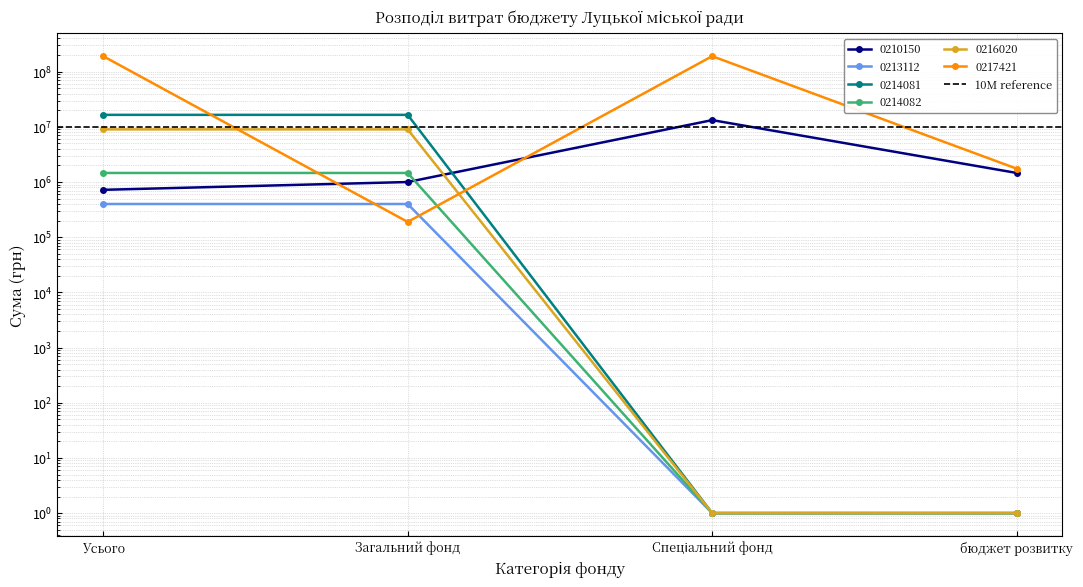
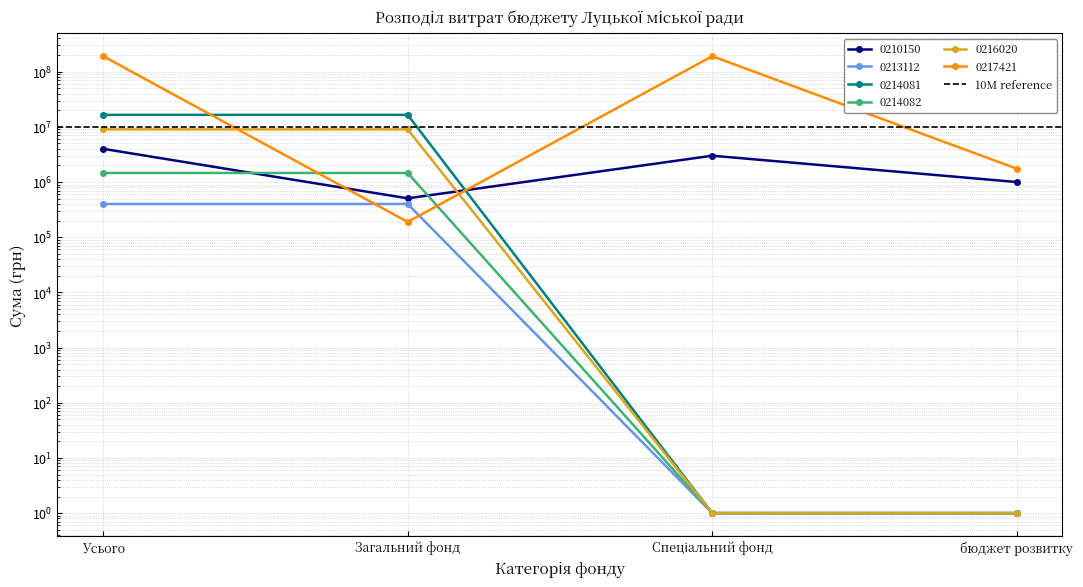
0210150, Усього: 700000 -> 4000000
0210150, Загальний фонд: 1000000 -> 500000
0210150, Спеціальний фонд: 13000000 -> 3000000
0210150, бюджет розвитку: 1500000 -> 1000000
